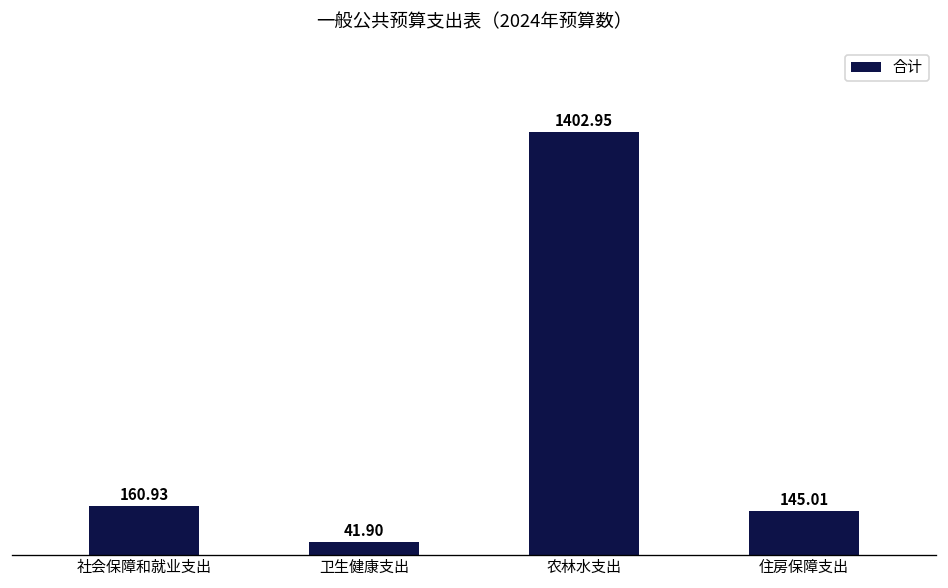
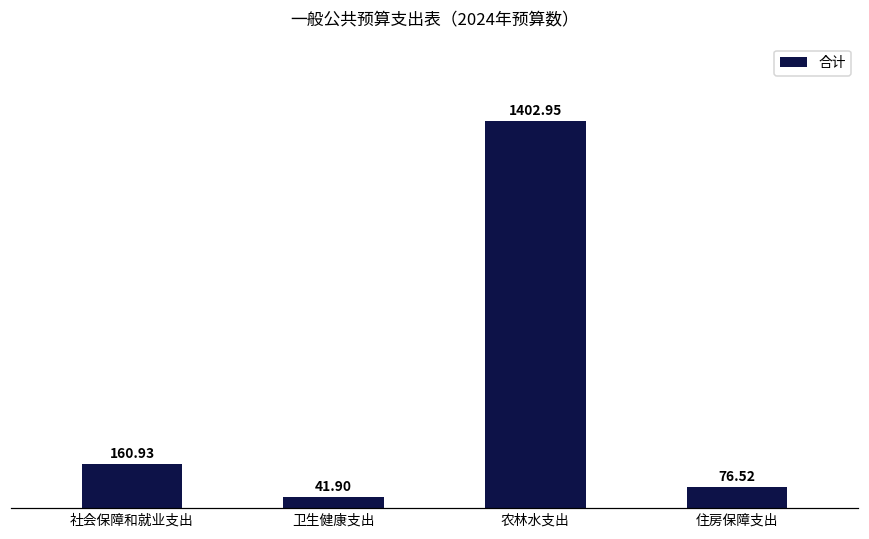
住房保障支出: 145.01 -> 76.52
